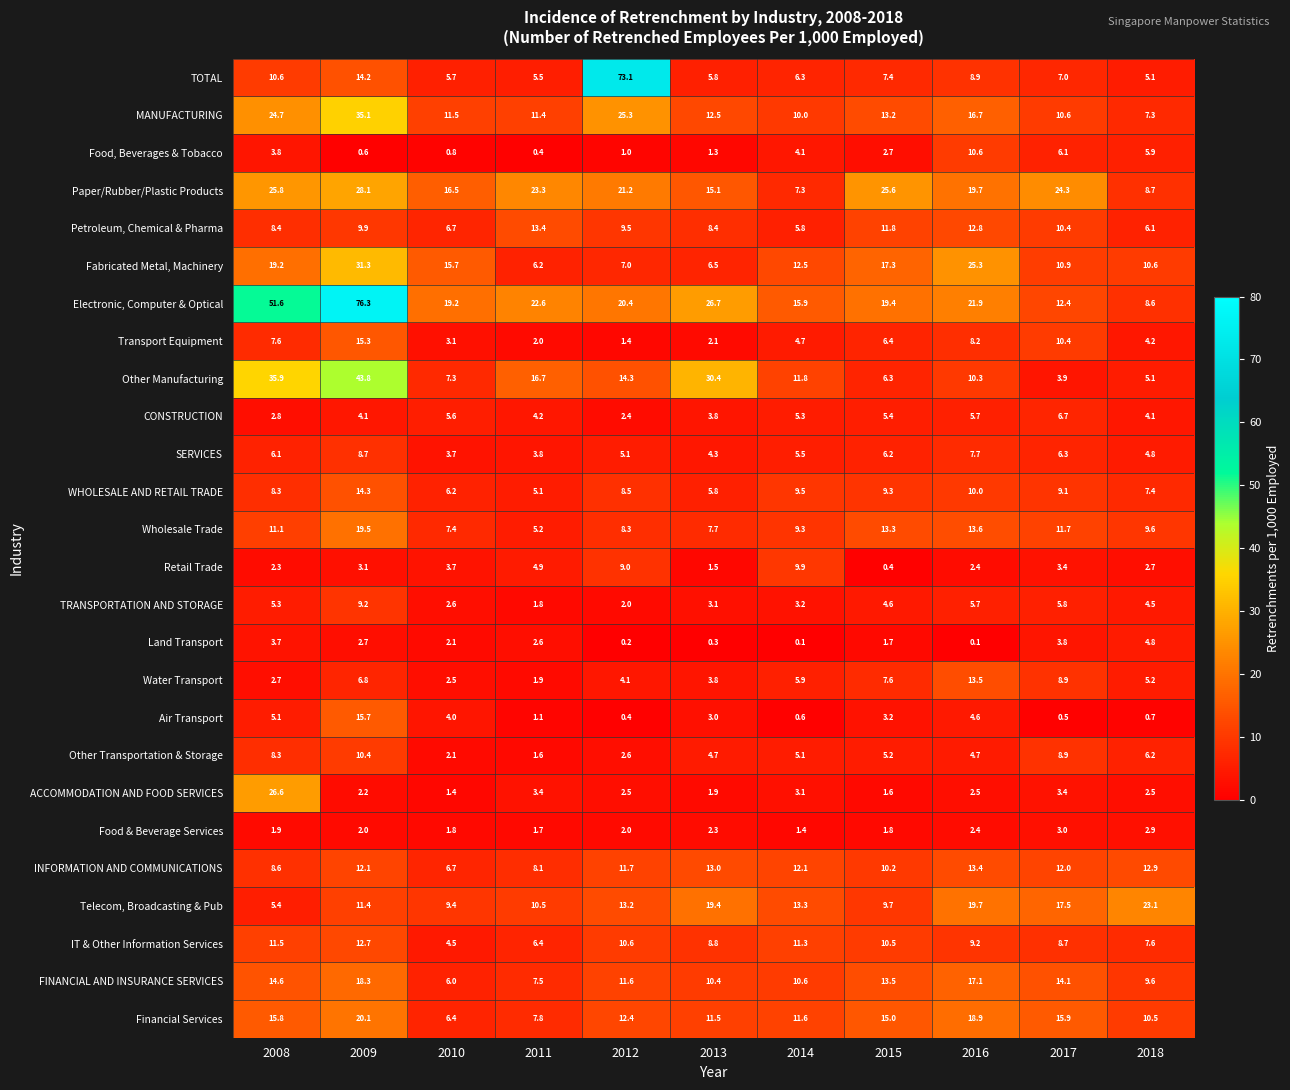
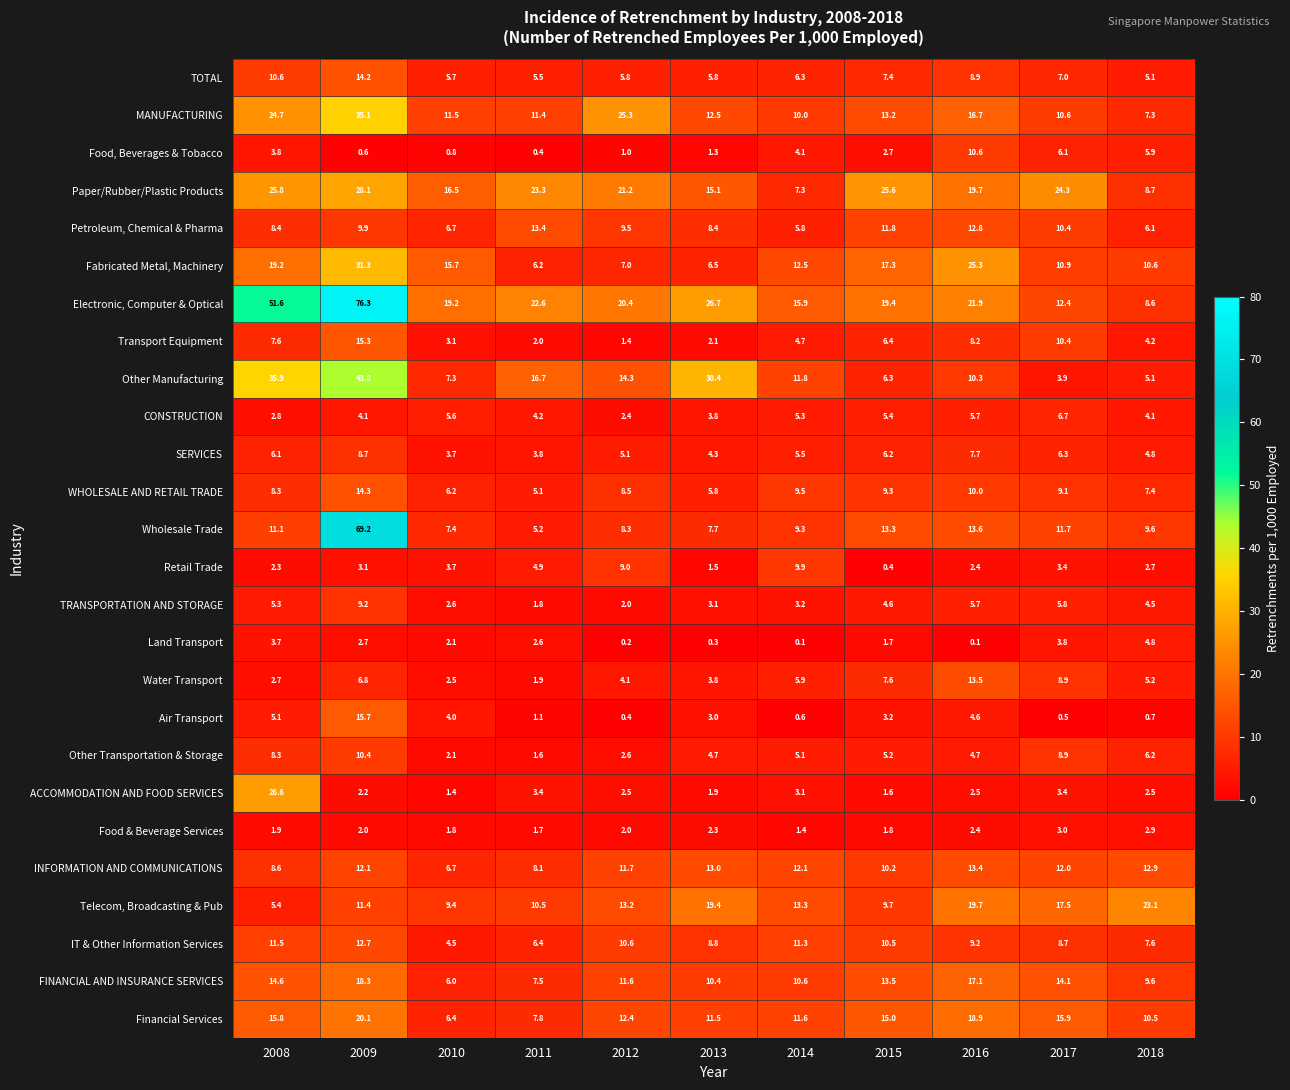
TOTAL, 2012: 73.1 -> 5.8
Wholesale Trade, 2009: 19.5 -> 69.2
